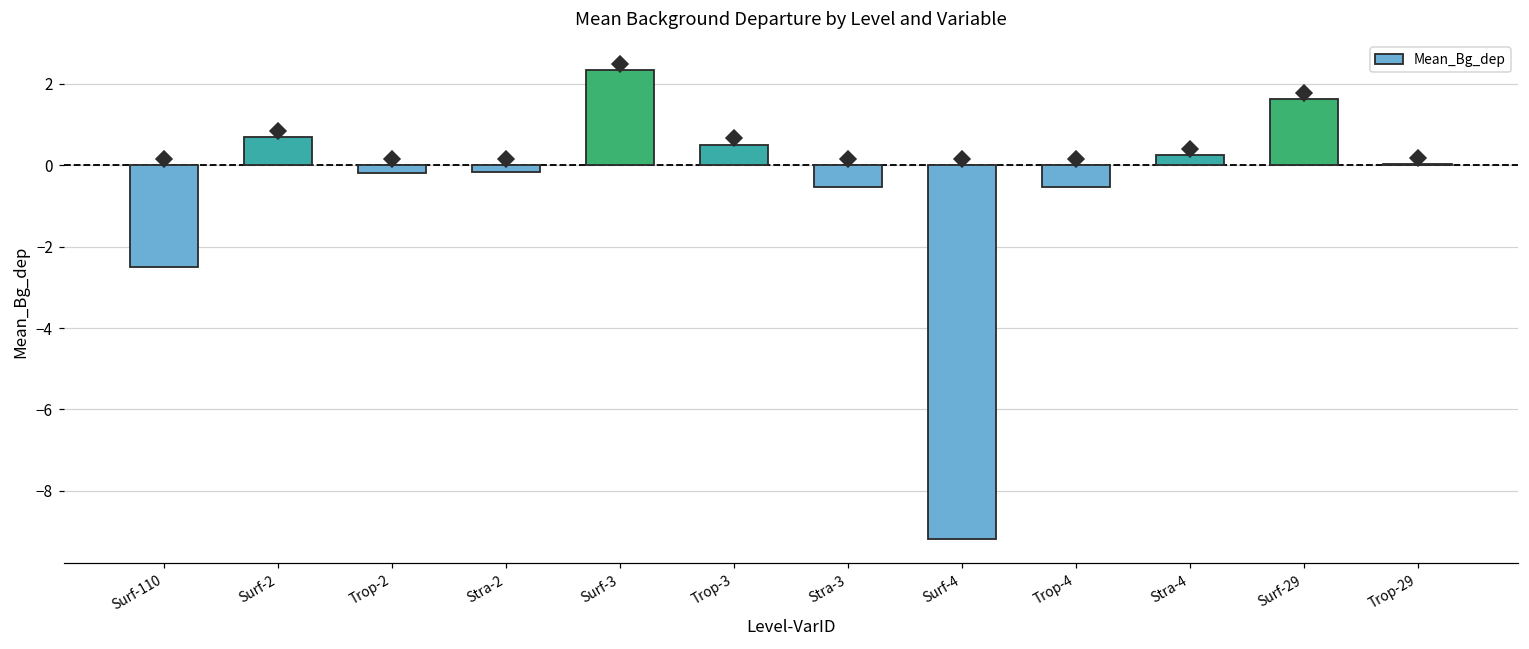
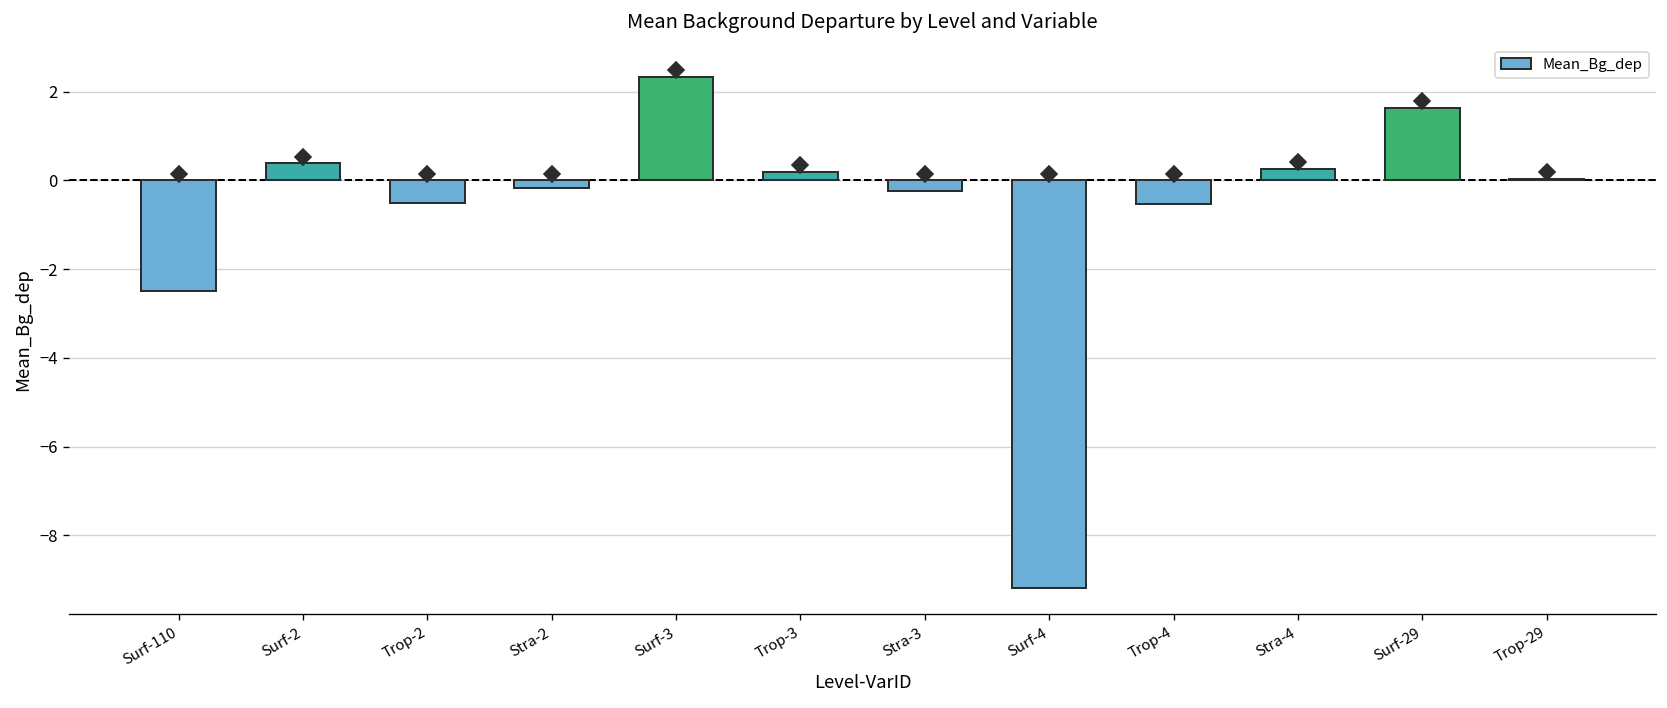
Mean_Bg_dep, Surf-2: 0.7 -> 0.4
Mean_Bg_dep, Trop-2: -0.2 -> -0.5
Mean_Bg_dep, Trop-3: 0.5 -> 0.2
Mean_Bg_dep, Stra-3: -0.5 -> -0.2
